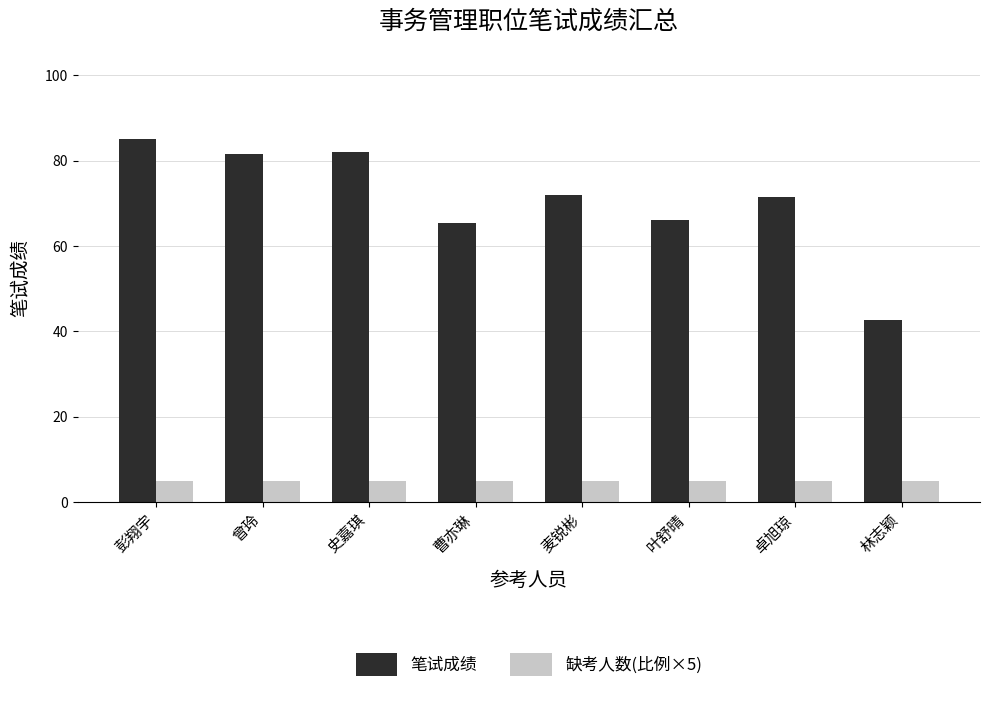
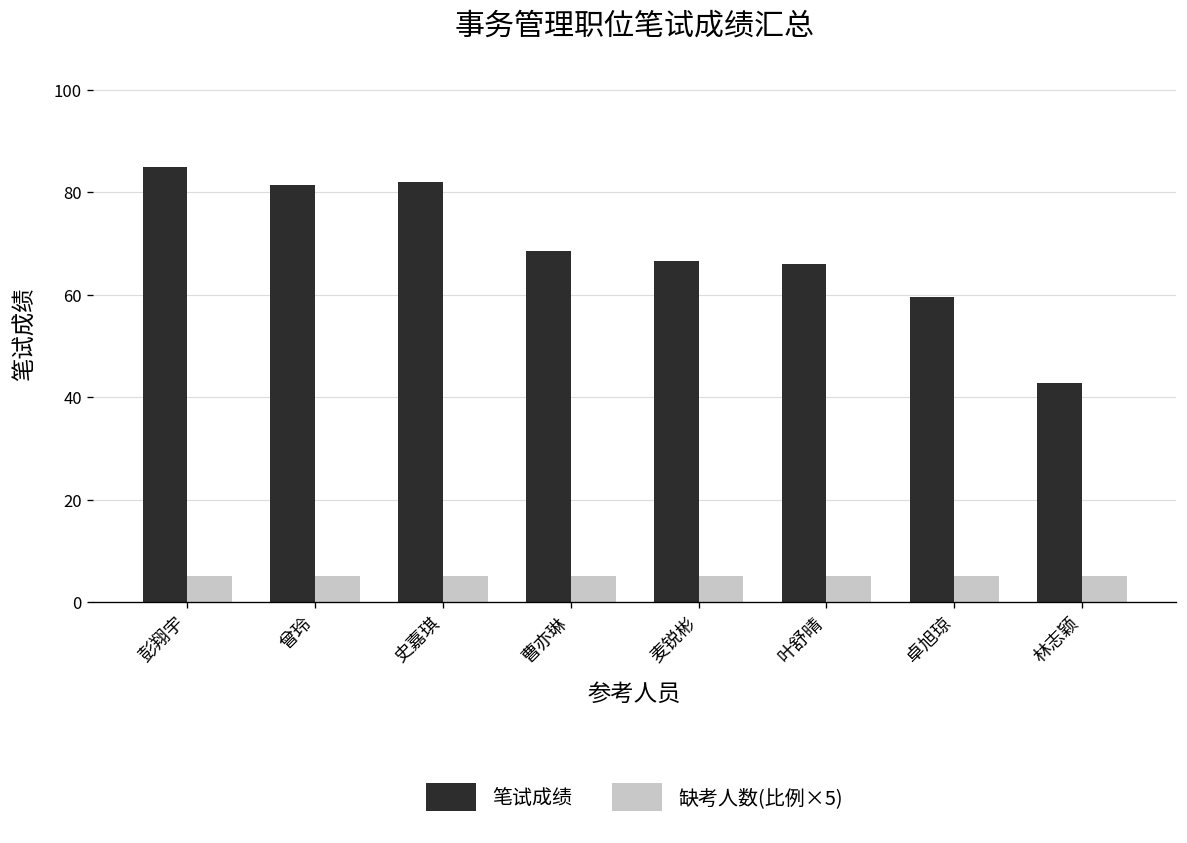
笔试成绩, 曹亦琳: 65 -> 69
笔试成绩, 麦锐彬: 72 -> 67
笔试成绩, 卓旭琼: 71 -> 60
